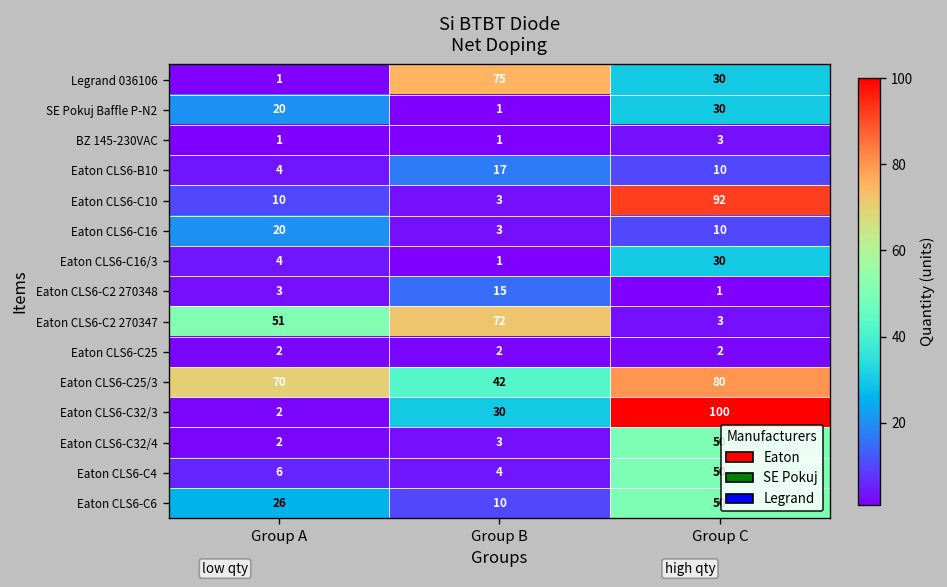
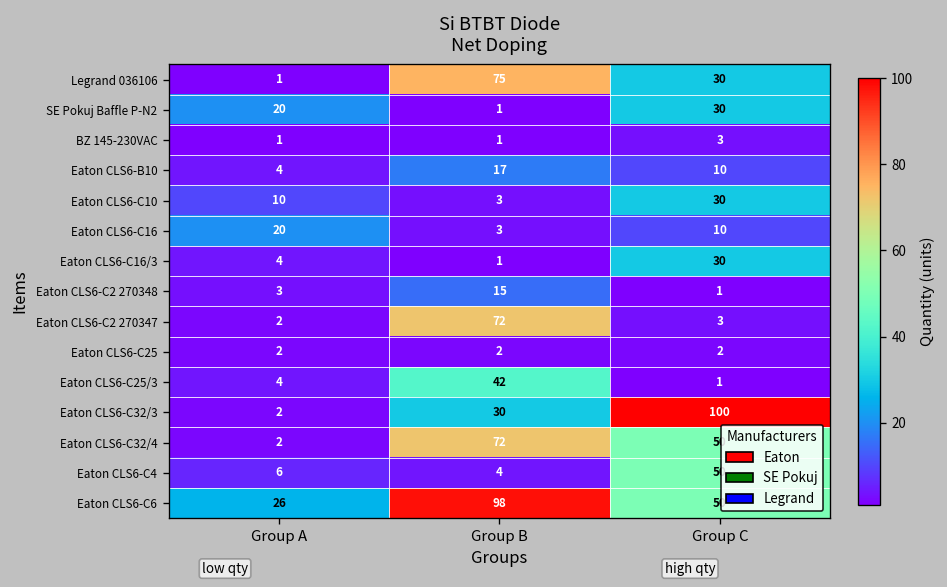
Eaton CLS6-C10, Group C: 92 -> 30
Eaton CLS6-C2 270347, Group A: 51 -> 2
Eaton CLS6-C25/3, Group A: 70 -> 4
Eaton CLS6-C25/3, Group C: 80 -> 1
Eaton CLS6-C32/4, Group B: 3 -> 72
Eaton CLS6-C6, Group B: 10 -> 98
